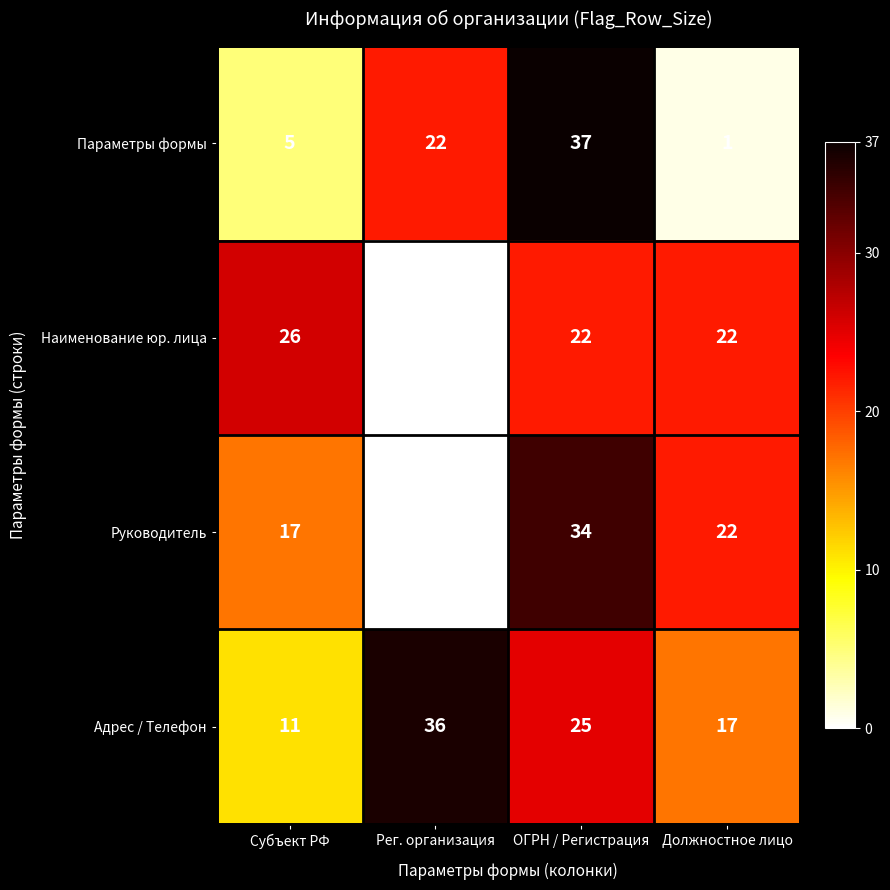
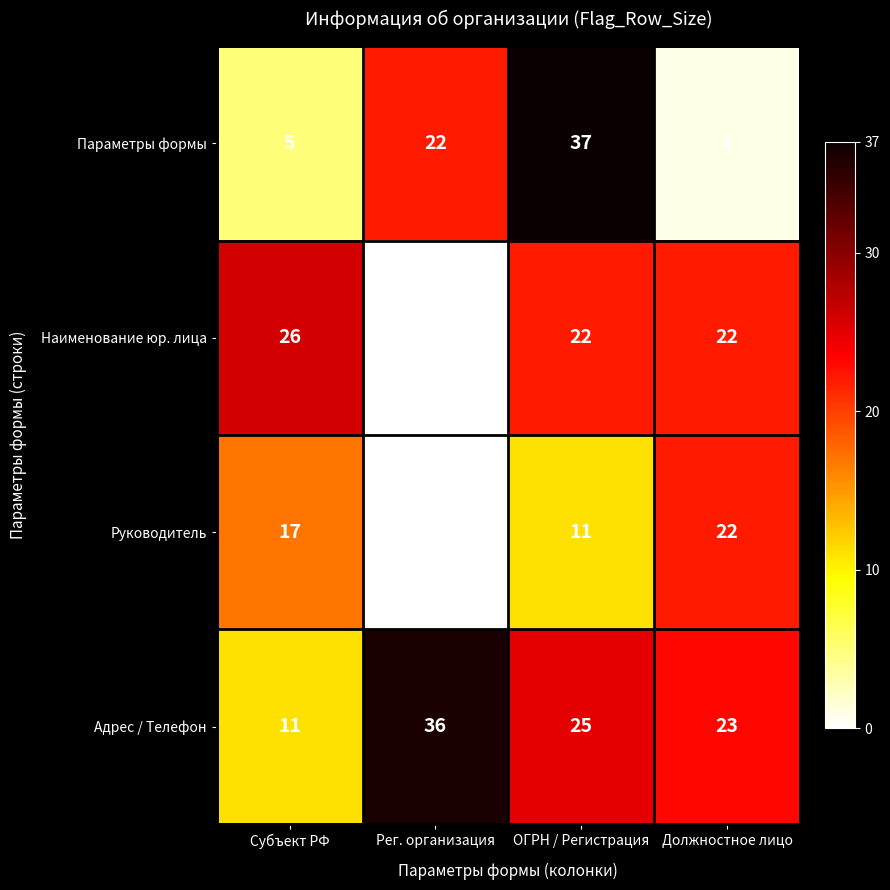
Руководитель, ОГРН / Регистрация: 34 -> 11
Адрес / Телефон, Должностное лицо: 17 -> 23
